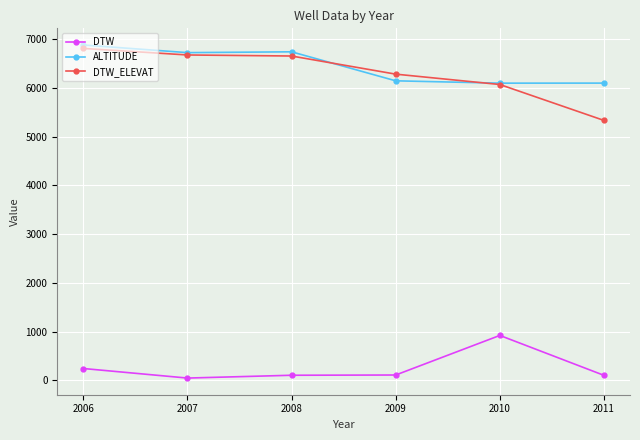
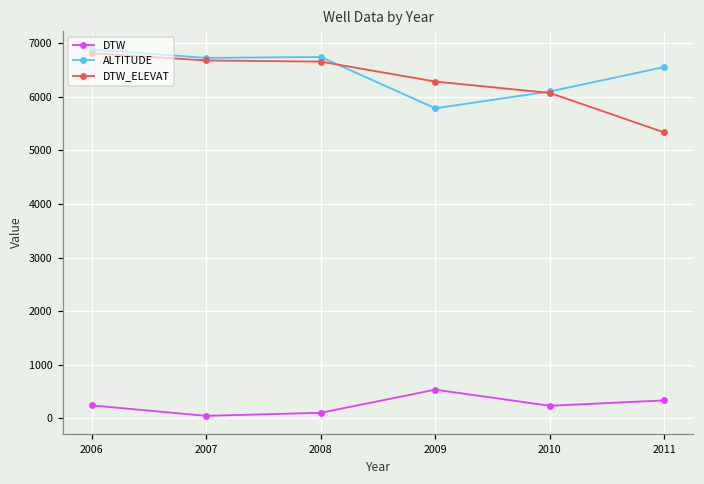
DTW, 2009: 100 -> 500
ALTITUDE, 2009: 6100 -> 5800
DTW, 2010: 900 -> 200
DTW, 2011: 100 -> 300
ALTITUDE, 2011: 6100 -> 6600
